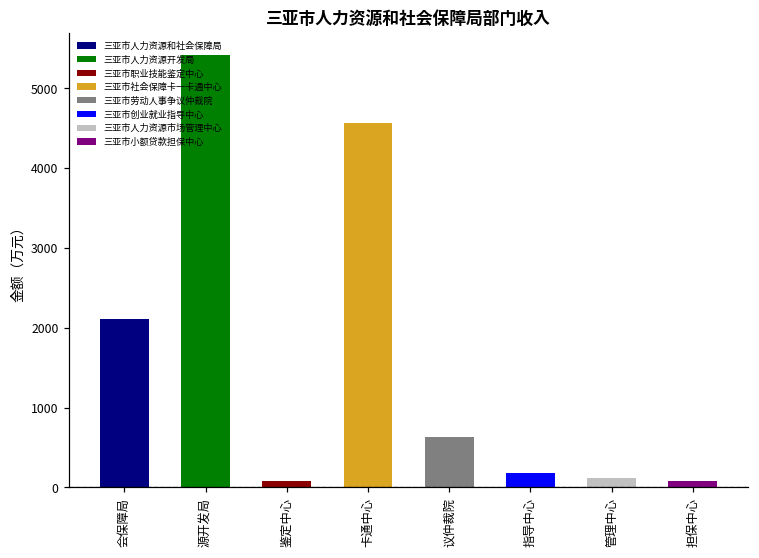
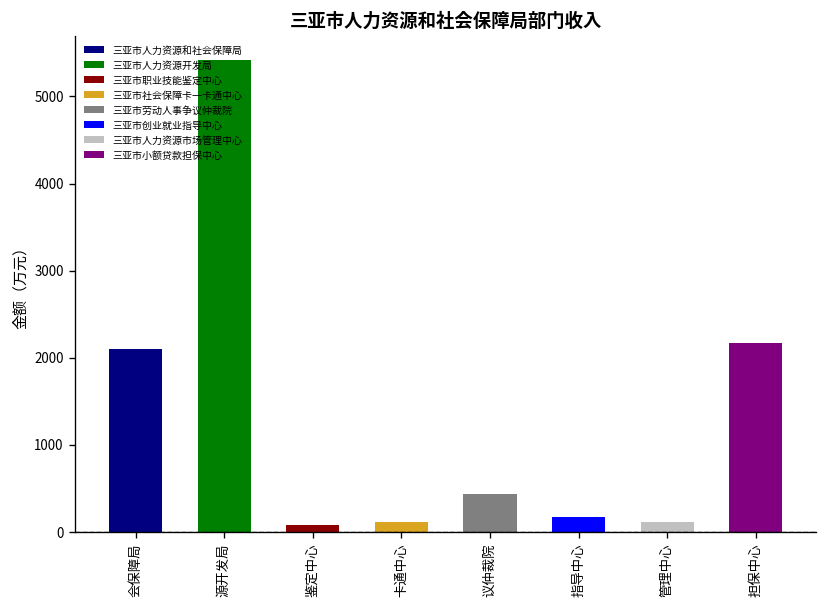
卡通中心: 4600 -> 100
议仲裁院: 600 -> 400
担保中心: 100 -> 2200
